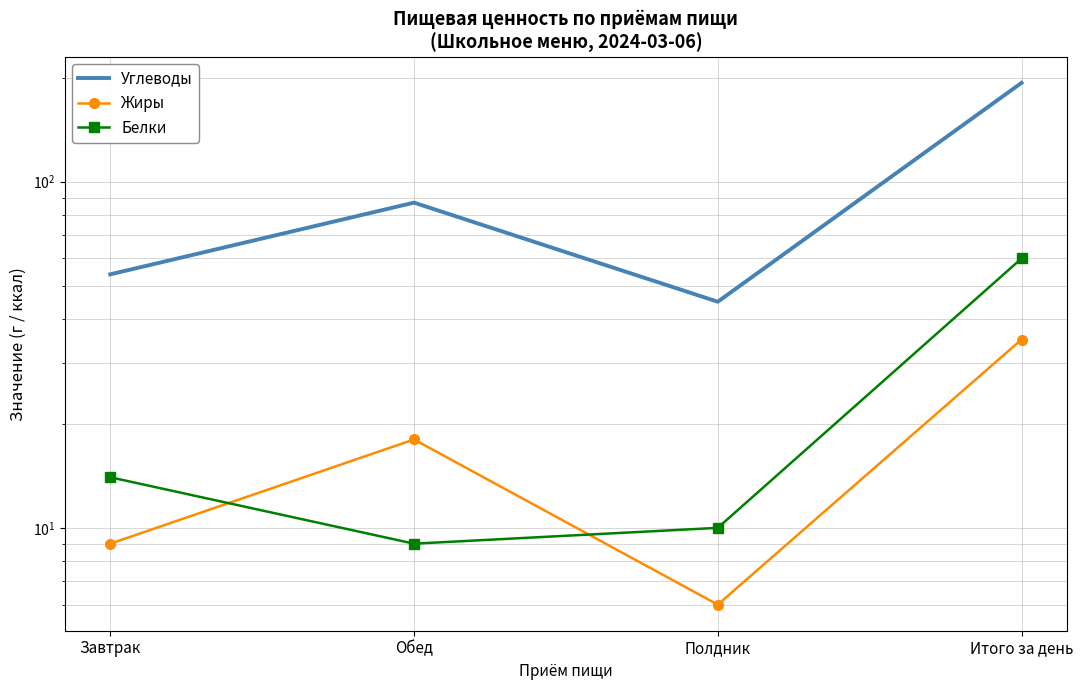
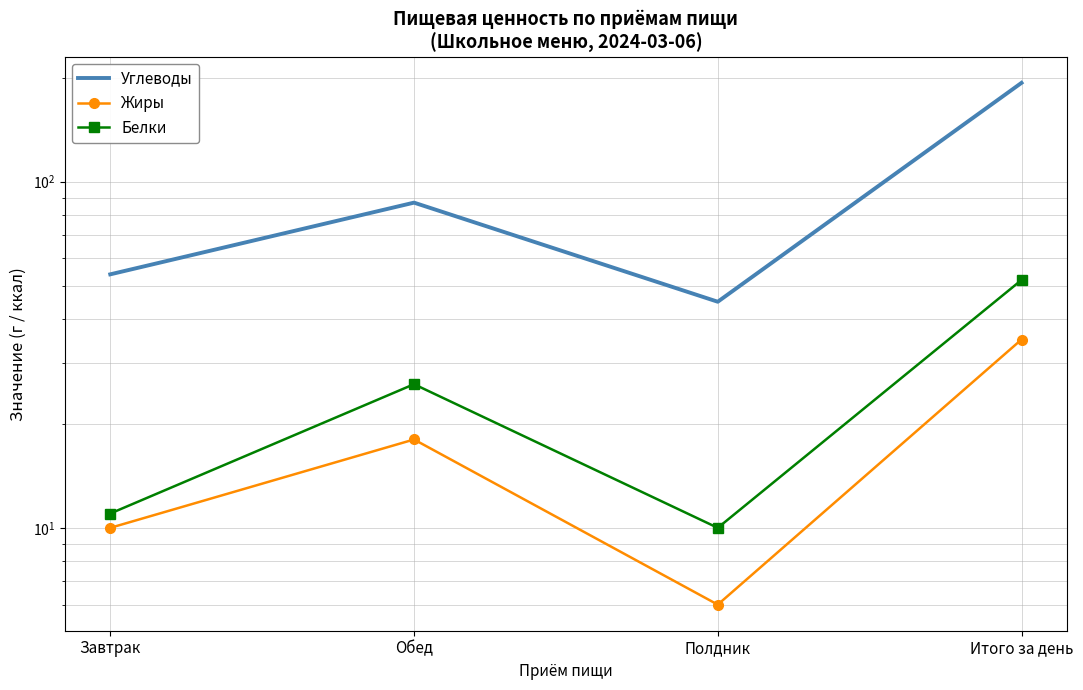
Жиры, Завтрак: 9 -> 10
Белки, Завтрак: 14 -> 11
Белки, Обед: 9 -> 26
Белки, Итого за день: 60 -> 52
